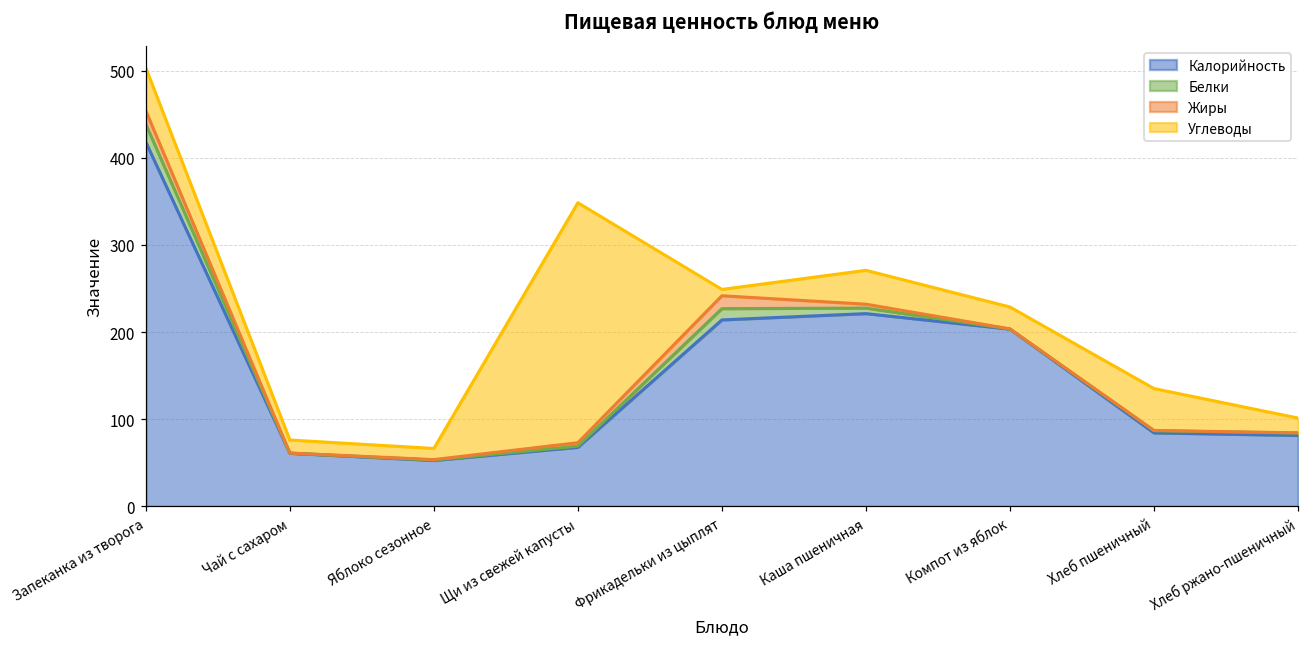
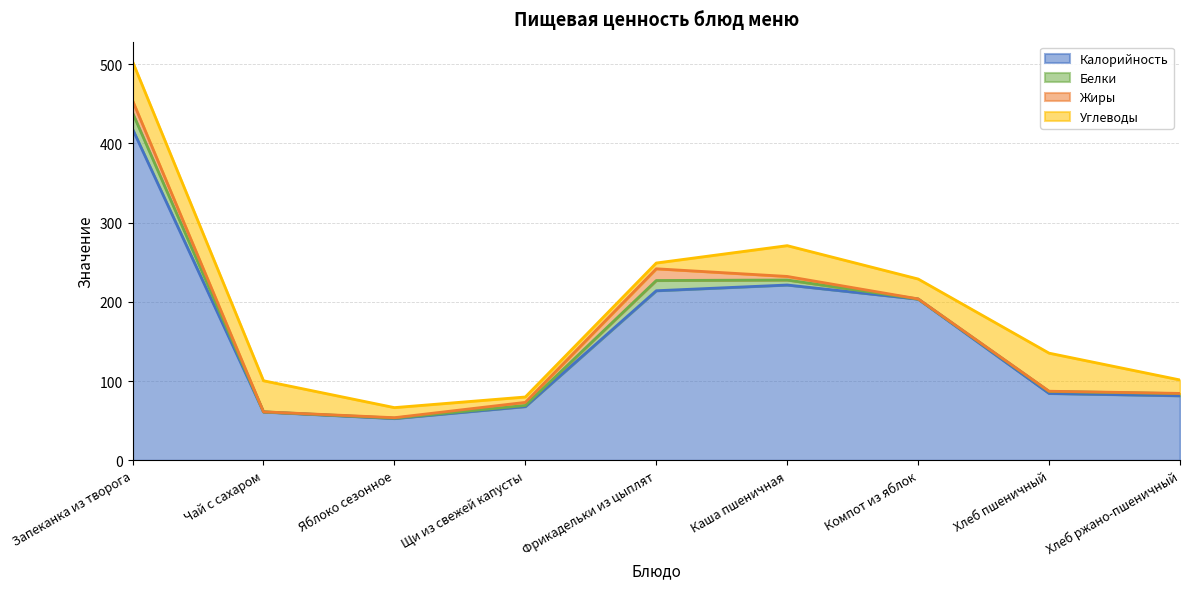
Углеводы, Чай с сахаром: 20 -> 40
Углеводы, Щи из свежей капусты: 280 -> 10
